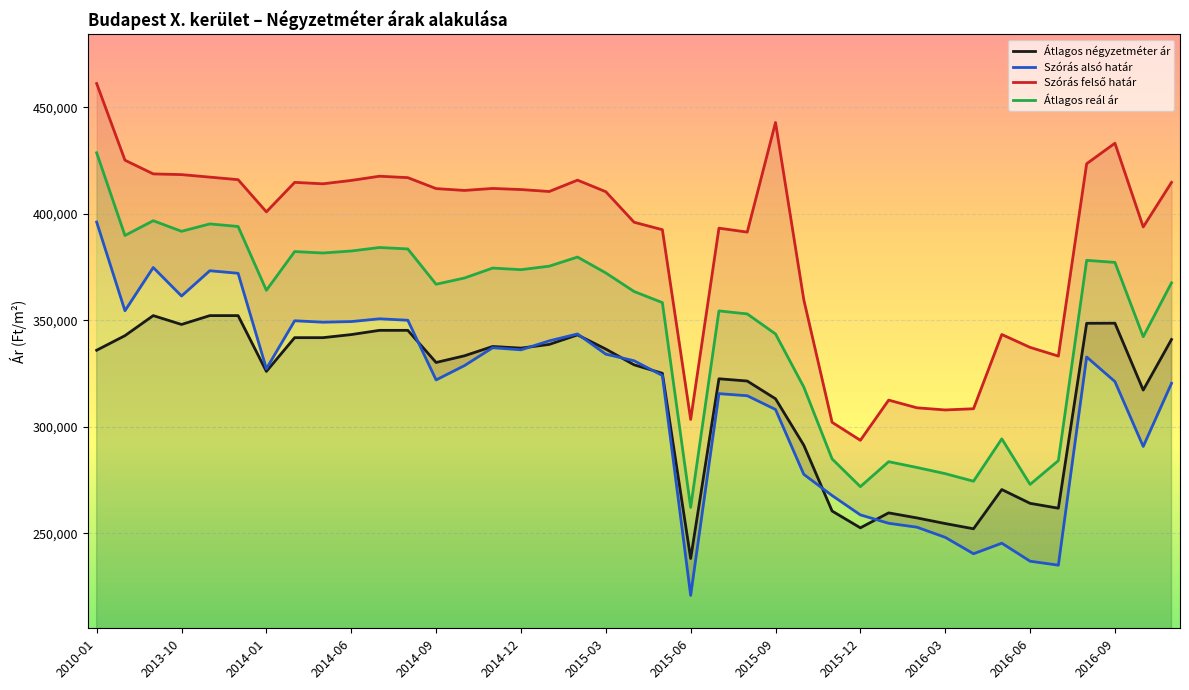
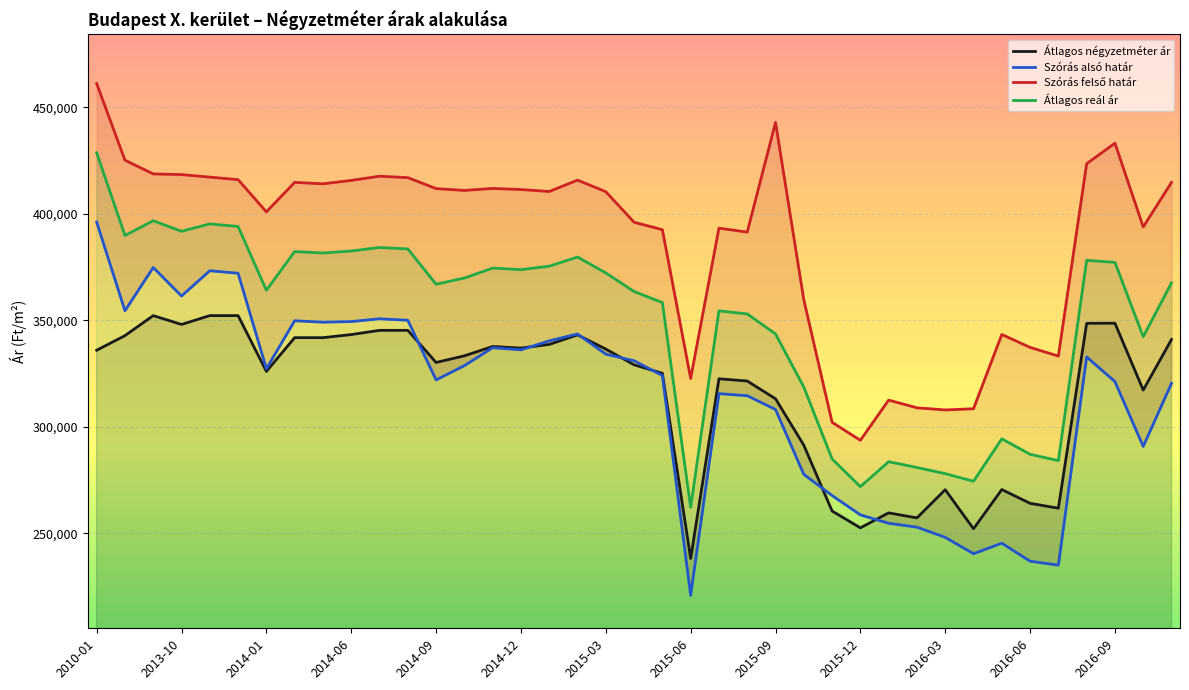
Szórás felső határ, 2015-06: 303,000 -> 323,000
Átlagos négyzetméter ár, 2016-03: 255,000 -> 270,000
Átlagos reál ár, 2016-06: 273,000 -> 287,000
